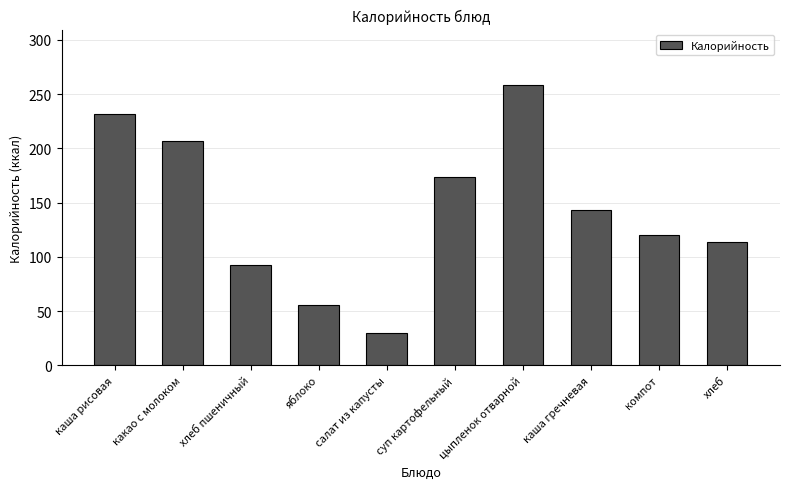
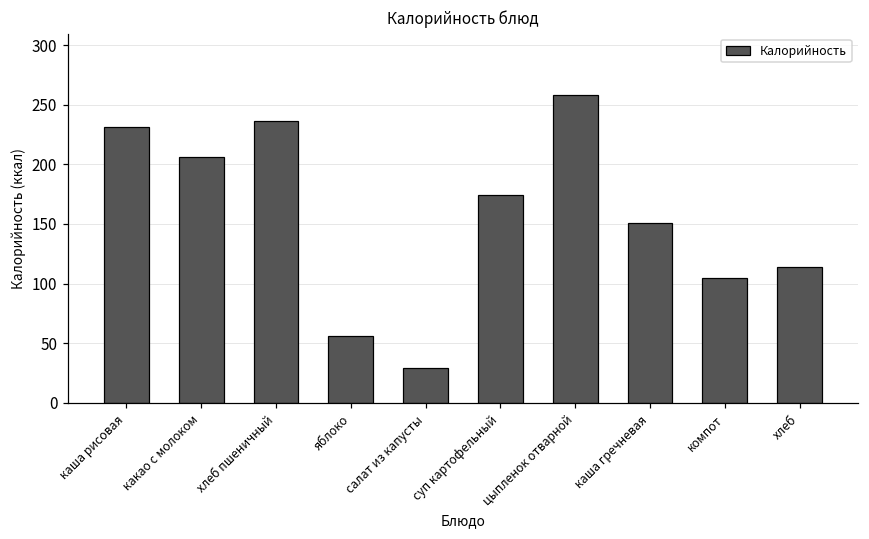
хлеб пшеничный: 93 -> 236
каша гречневая: 143 -> 151
компот: 120 -> 104
